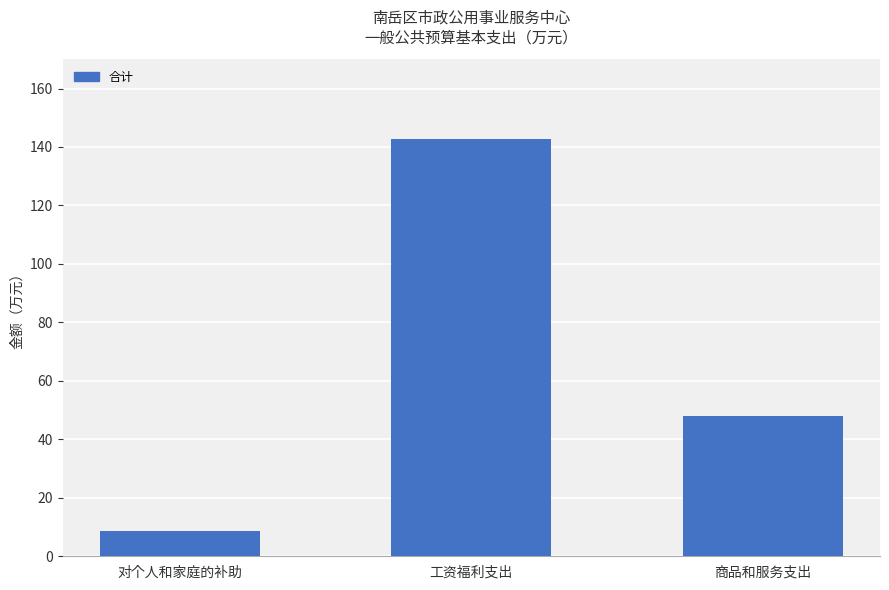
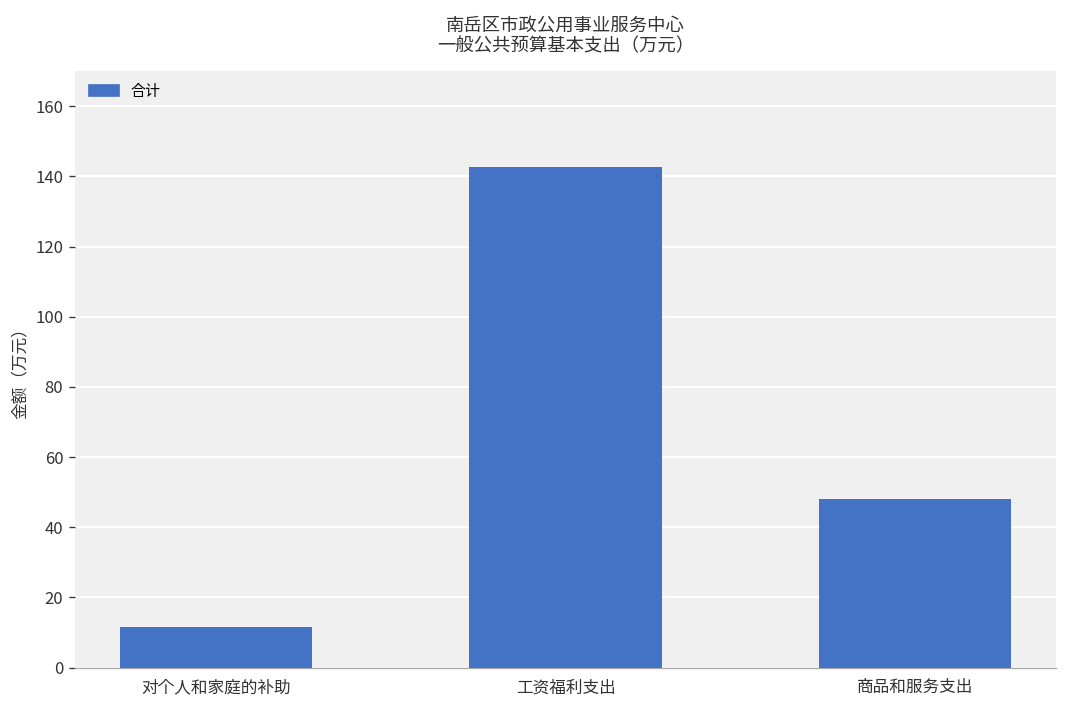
对个人和家庭的补助: 9 -> 12
